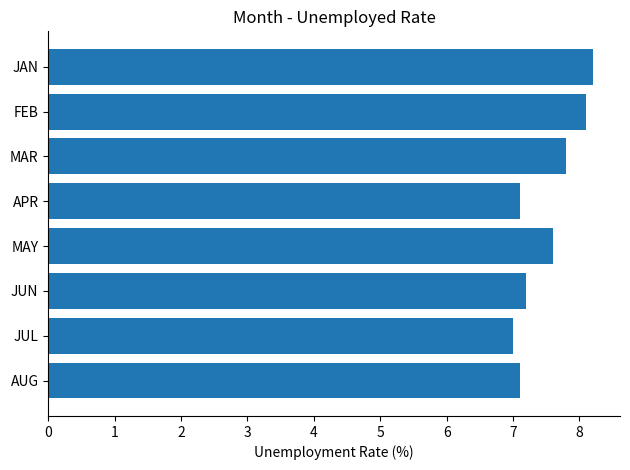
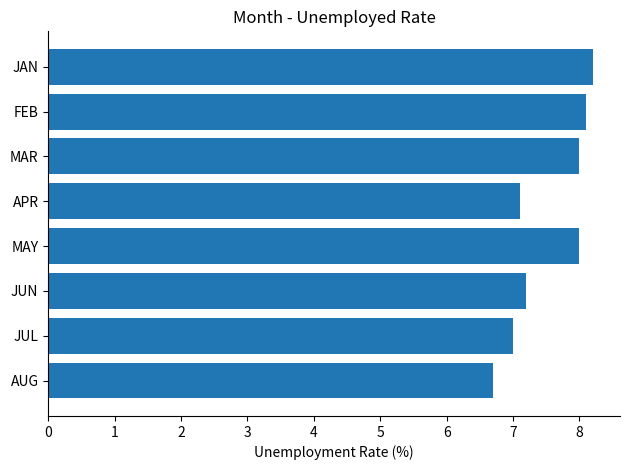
MAR: 7.8 -> 8.0
MAY: 7.6 -> 8.0
AUG: 7.1 -> 6.7
